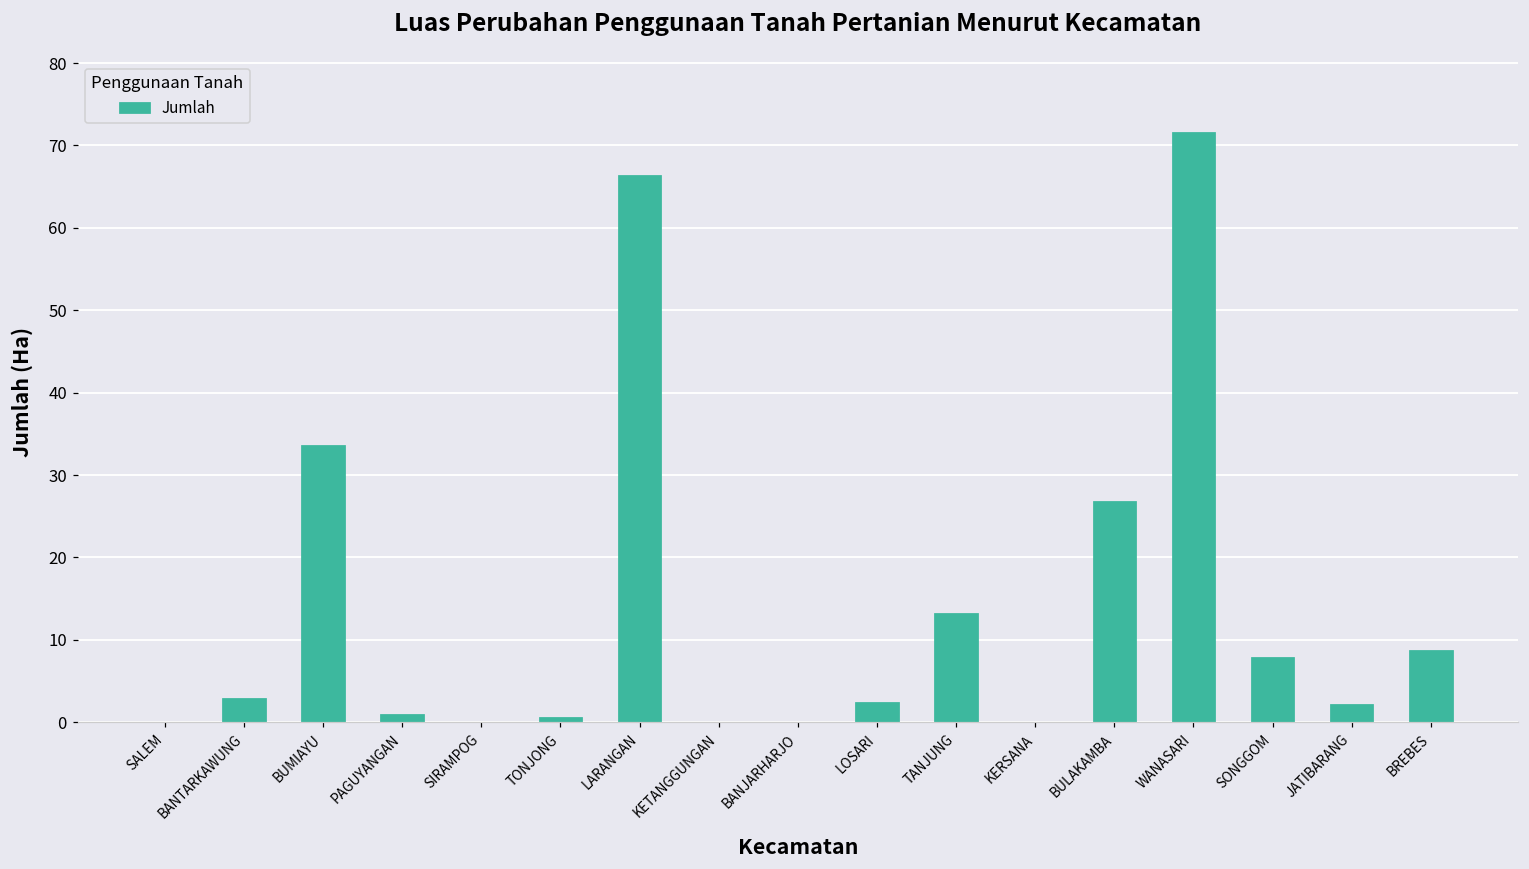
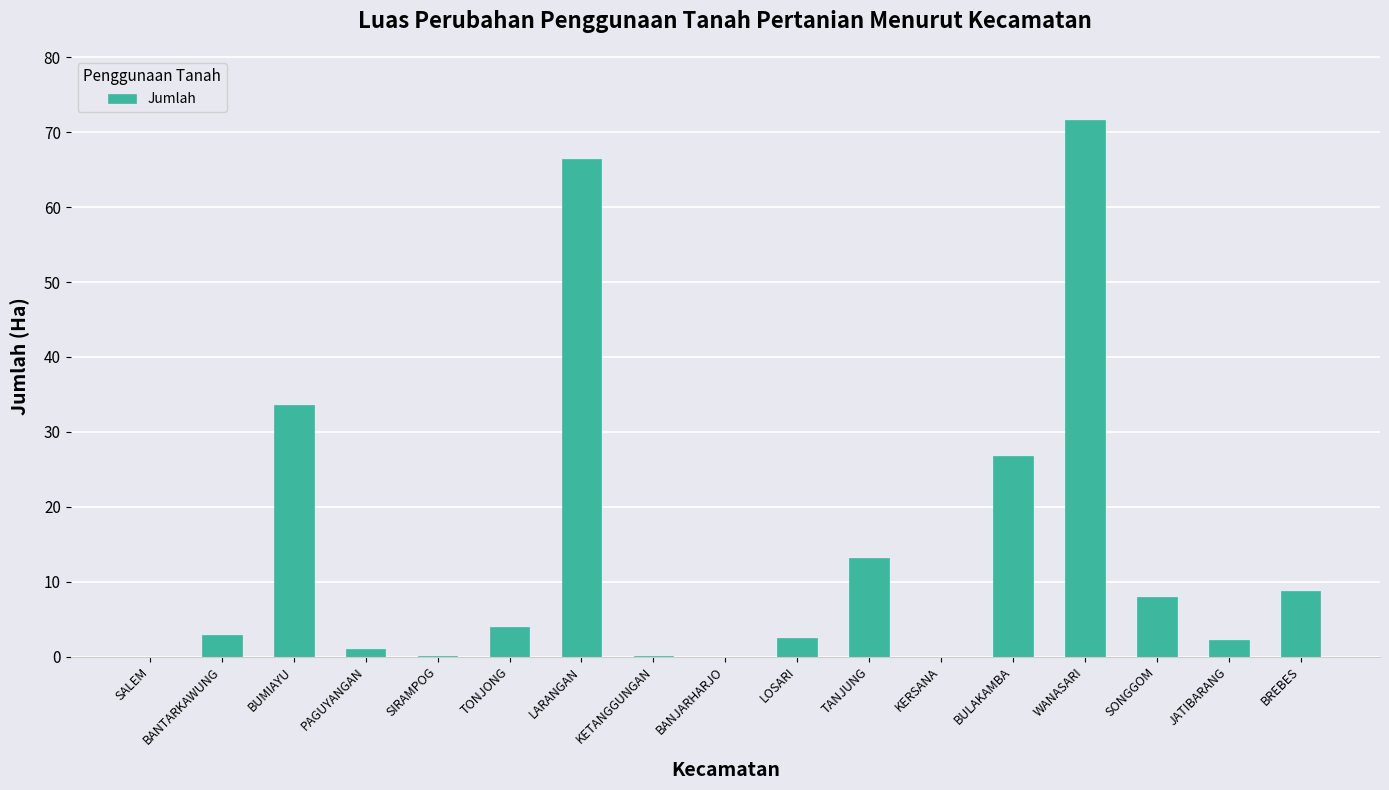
TONJONG: 1 -> 4
